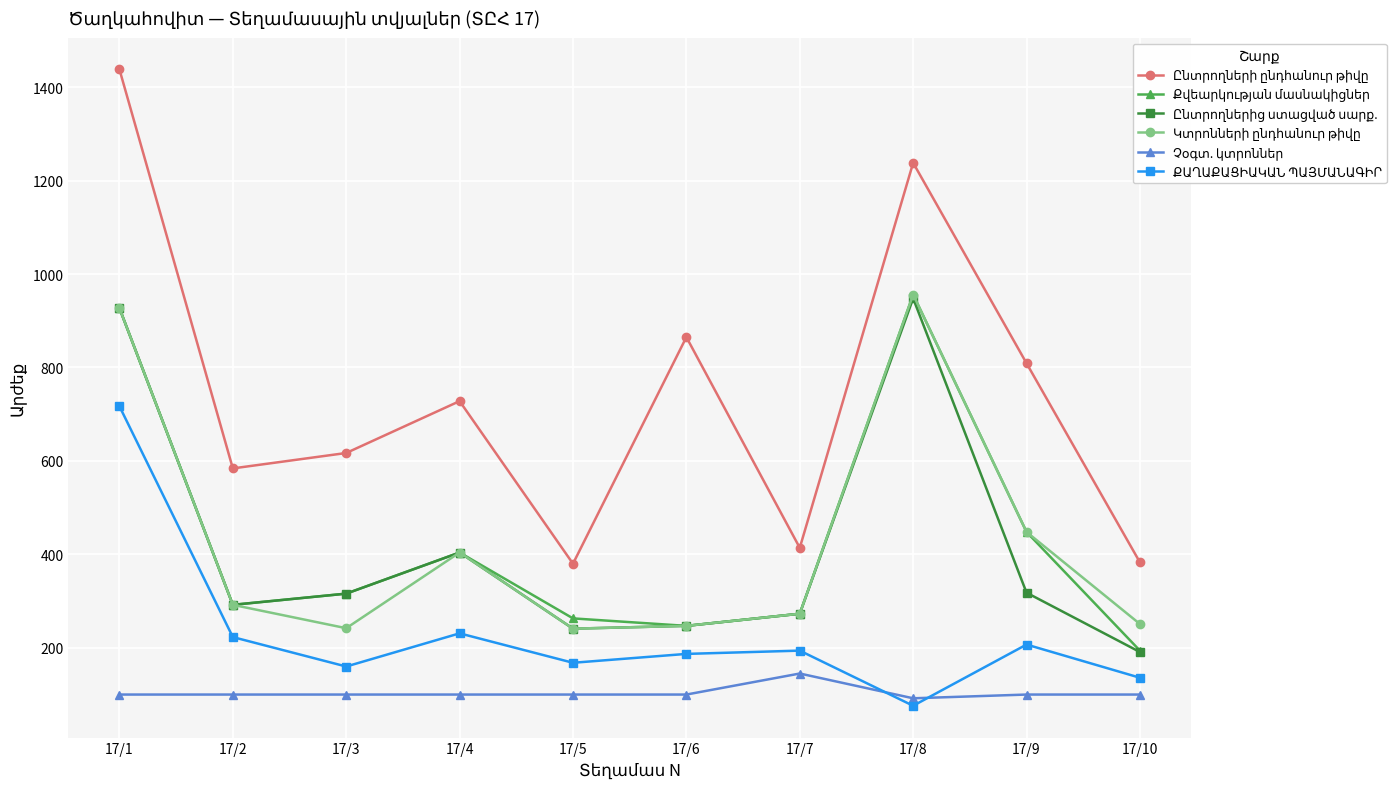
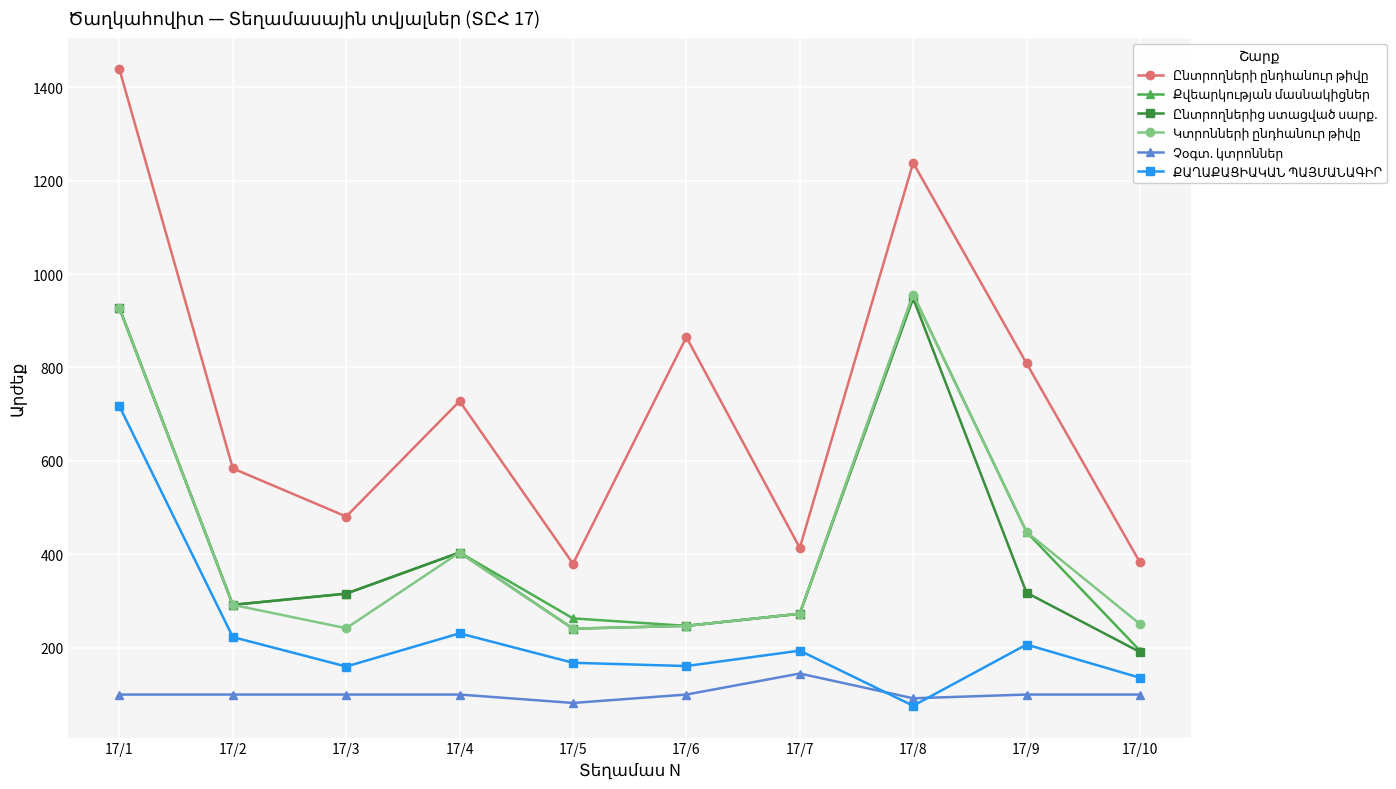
Ընտրողների ընդհանուր թիվը, 17/3: 620 -> 480
Չօգտ. կտրոններ, 17/5: 100 -> 80
ՔԱՂԱՔԱՑԻԱԿԱՆ ՊԱՅՄԱՆԱԳԻՐ, 17/6: 190 -> 160
